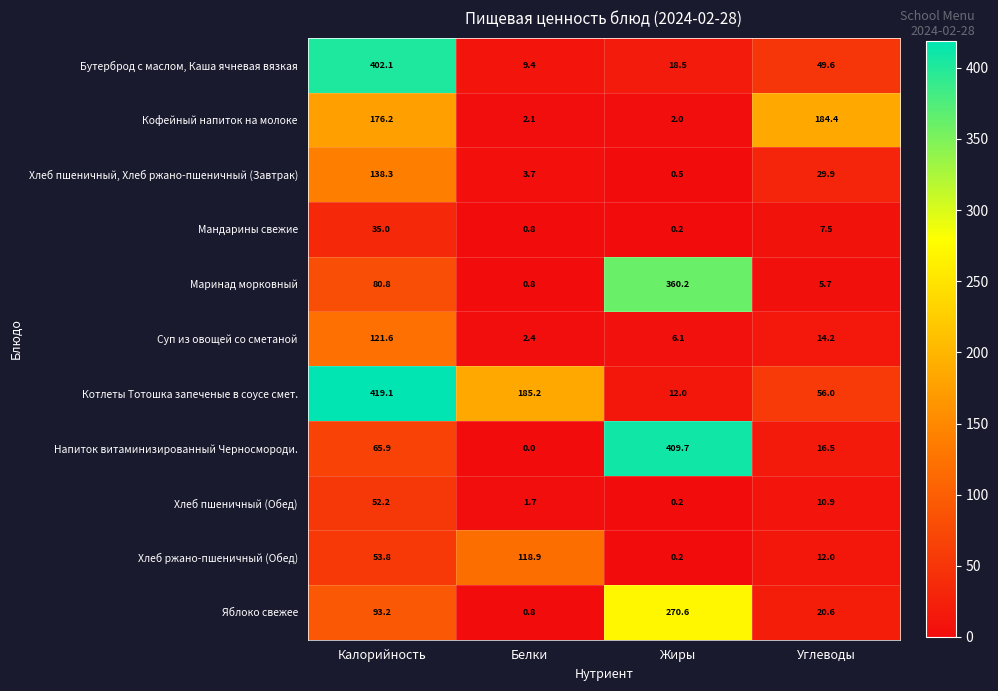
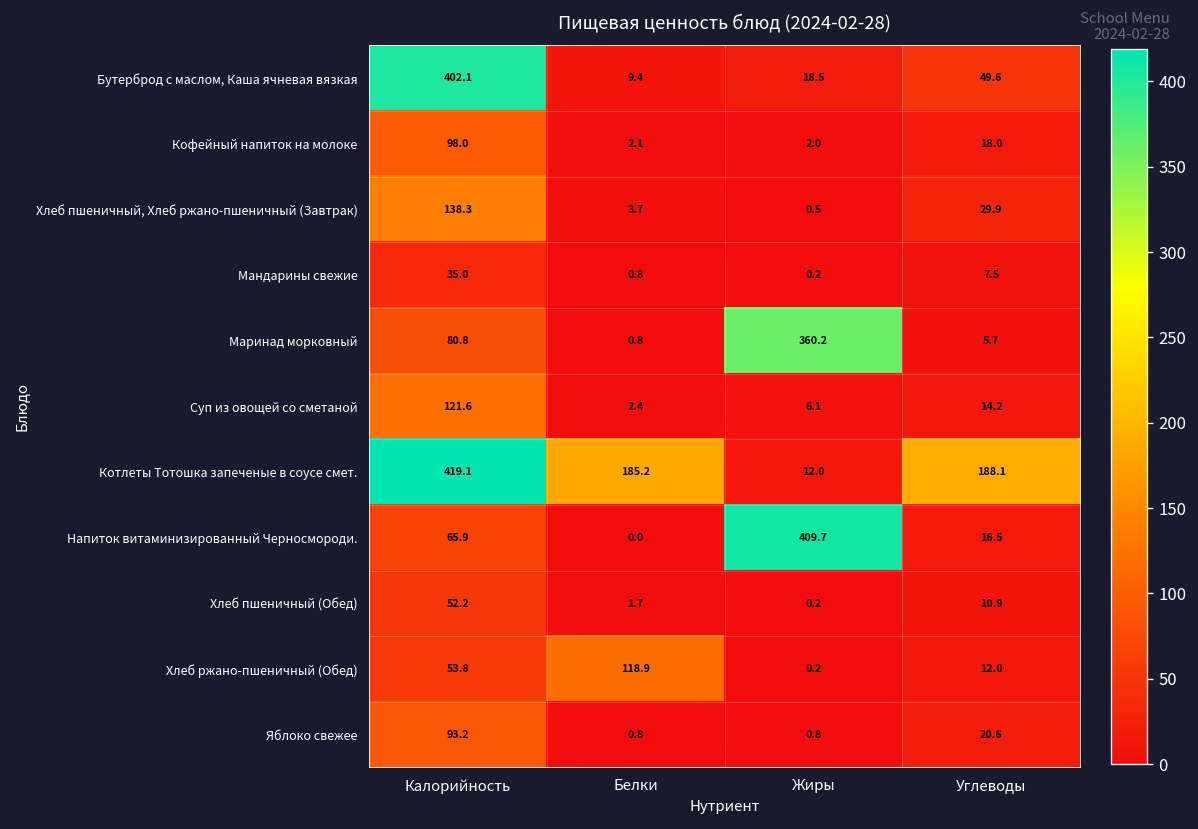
Кофейный напиток на молоке, Калорийность: 176.2 -> 98.0
Кофейный напиток на молоке, Углеводы: 184.4 -> 18.0
Котлеты Тотошка запеченые в соусе смет., Углеводы: 56.0 -> 188.1
Яблоко свежее, Жиры: 270.6 -> 0.8
